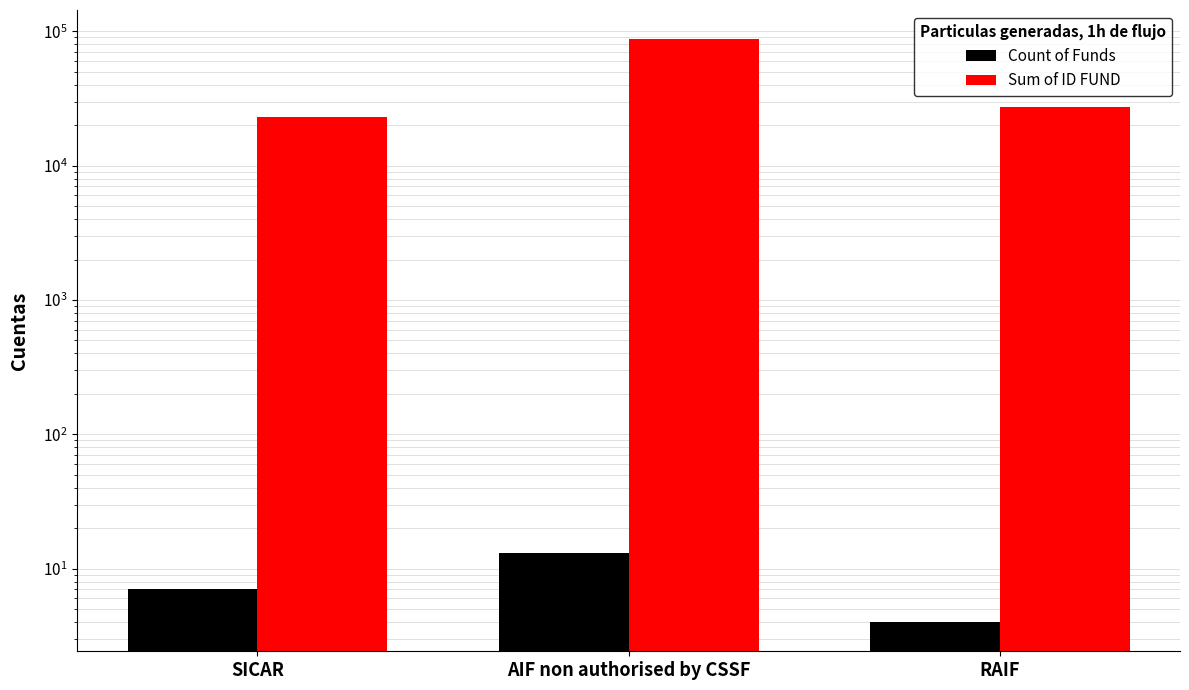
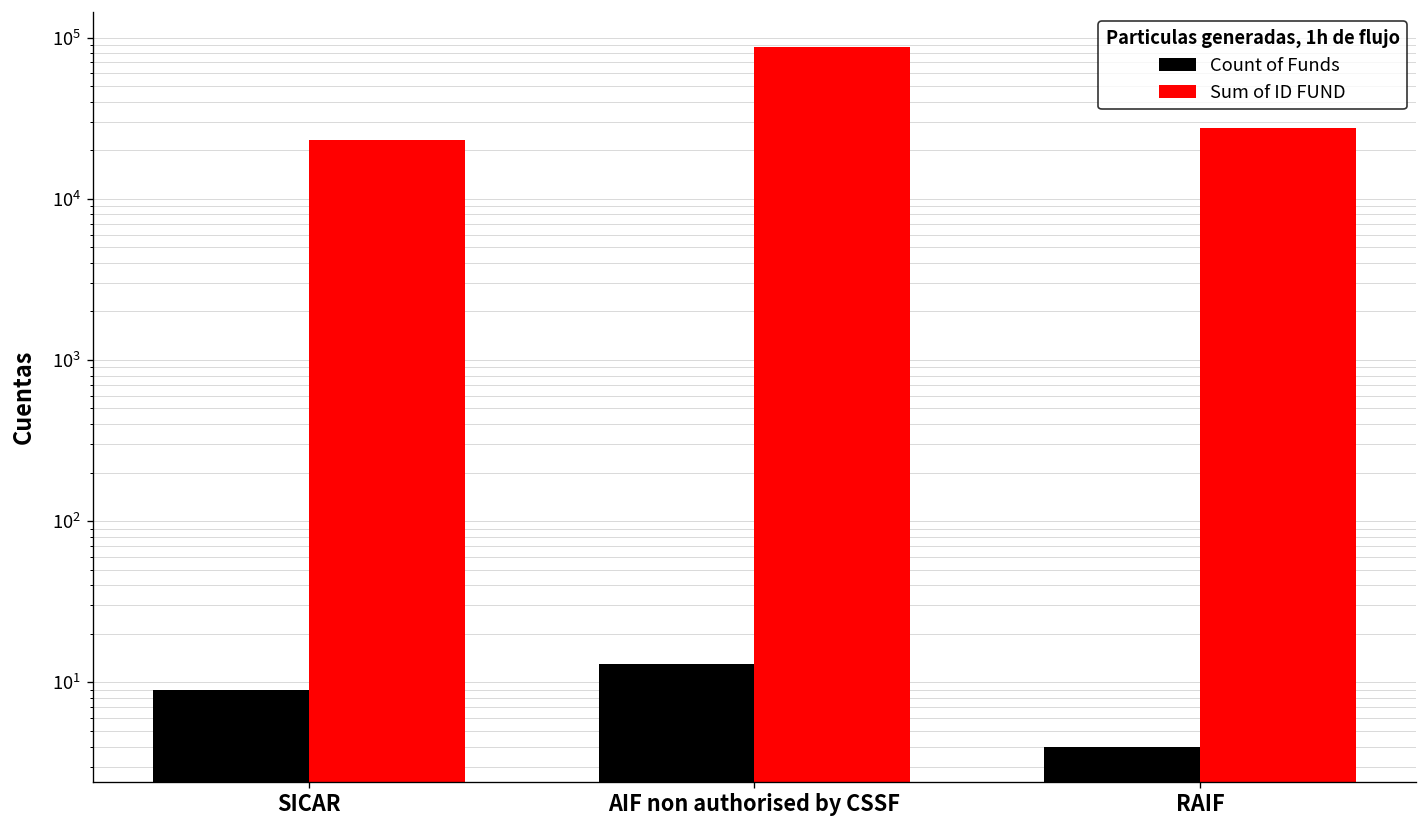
Count of Funds, SICAR: 7 -> 9
